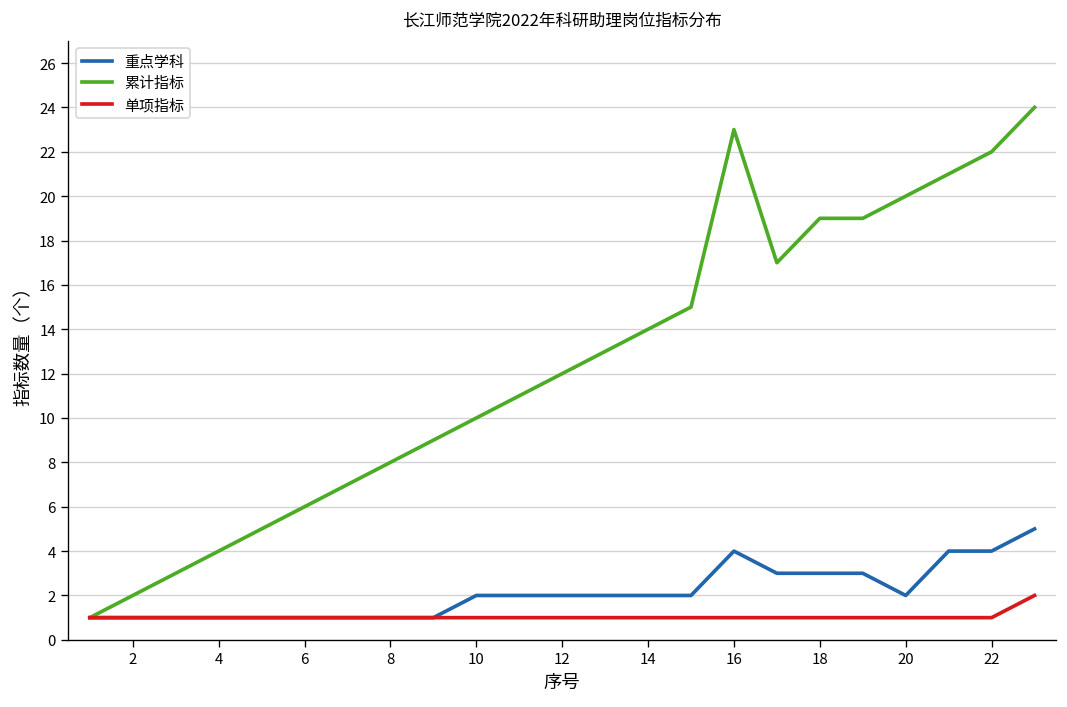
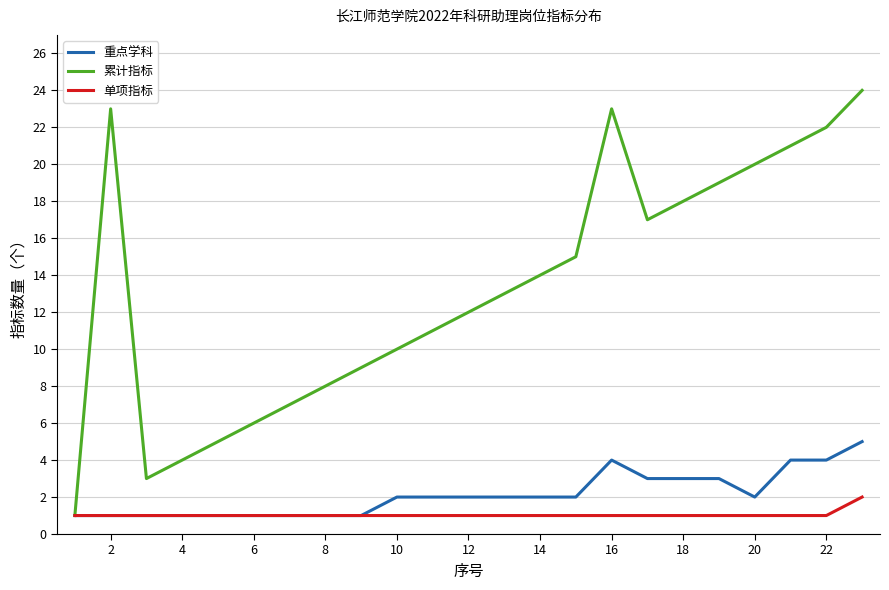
累计指标, 2: 2 -> 23
累计指标, 18: 19 -> 18
